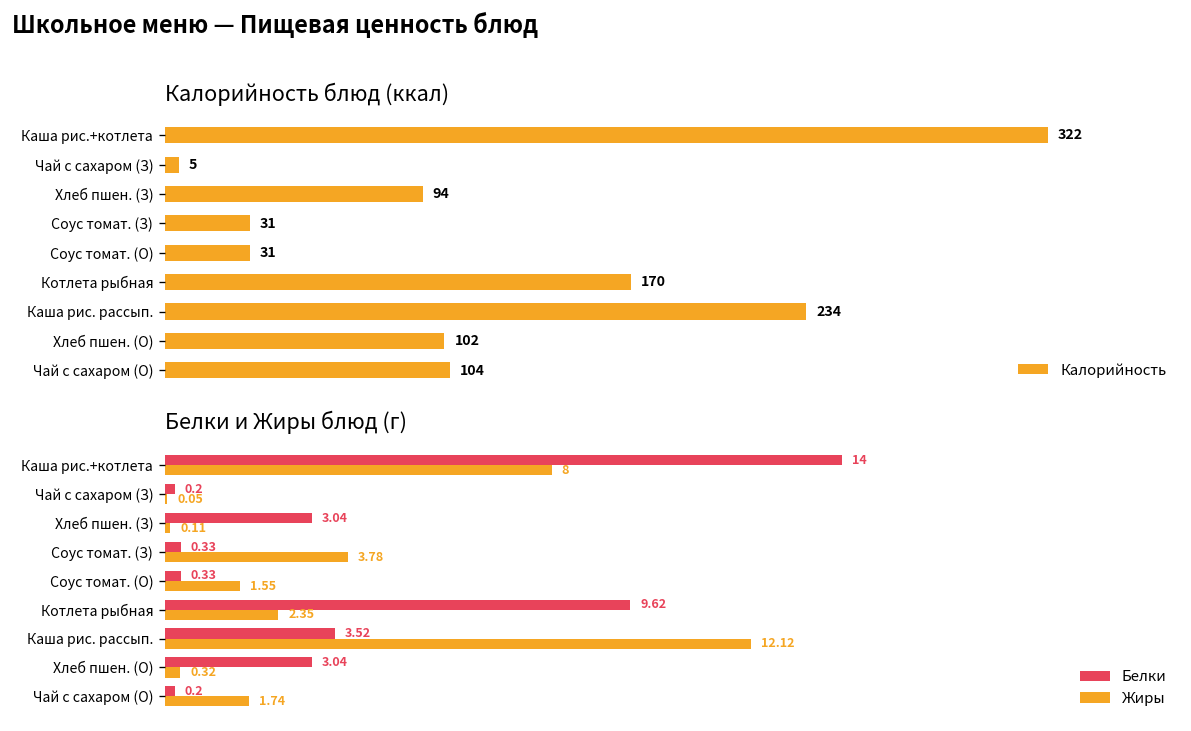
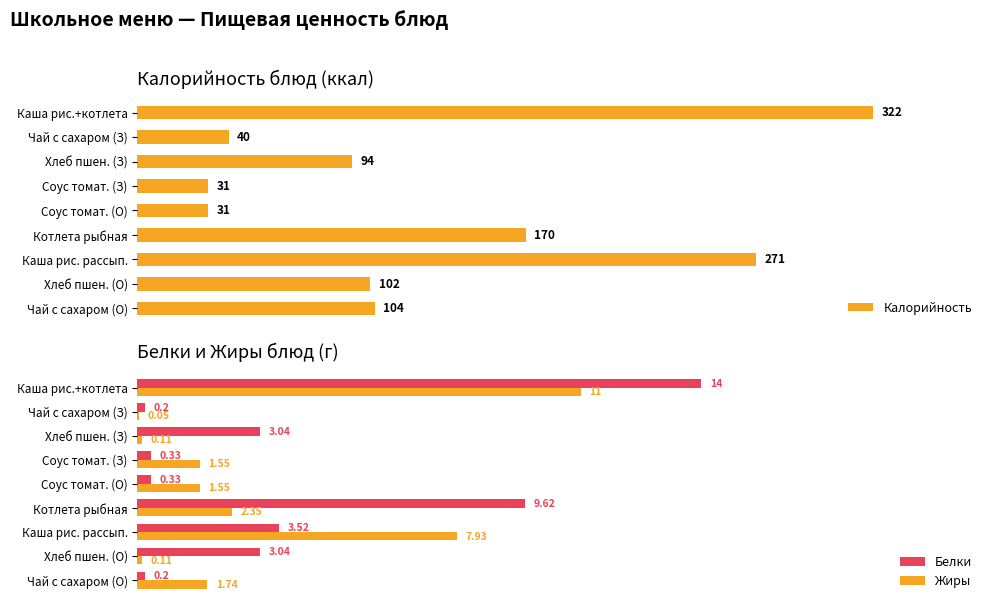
Калорийность блюд (ккал), Чай с сахаром (З): 5 -> 40
Калорийность блюд (ккал), Каша рис. рассып.: 234 -> 271
Белки и Жиры блюд (г), Жиры, Каша рис.+котлета: 8 -> 11
Белки и Жиры блюд (г), Жиры, Соус томат. (З): 3.78 -> 1.55
Белки и Жиры блюд (г), Жиры, Каша рис. рассып.: 12.12 -> 7.93
Белки и Жиры блюд (г), Жиры, Хлеб пшен. (О): 0.32 -> 0.11
